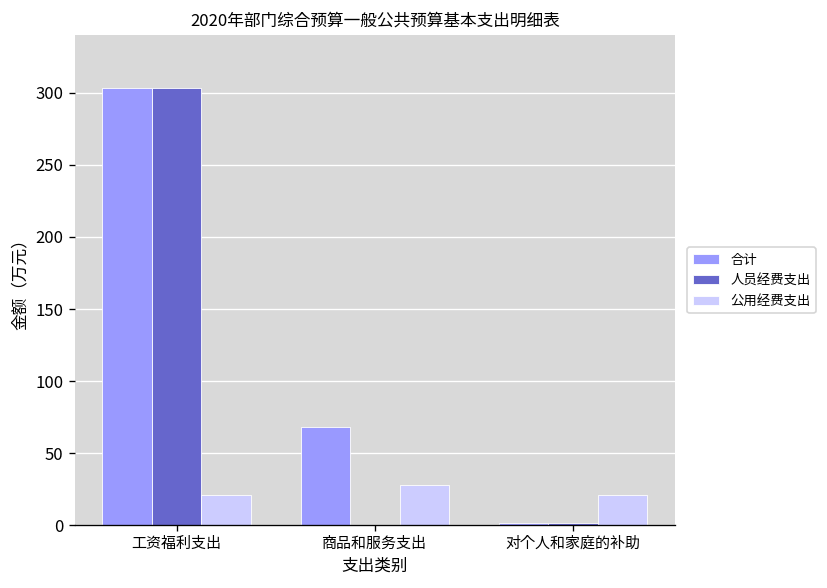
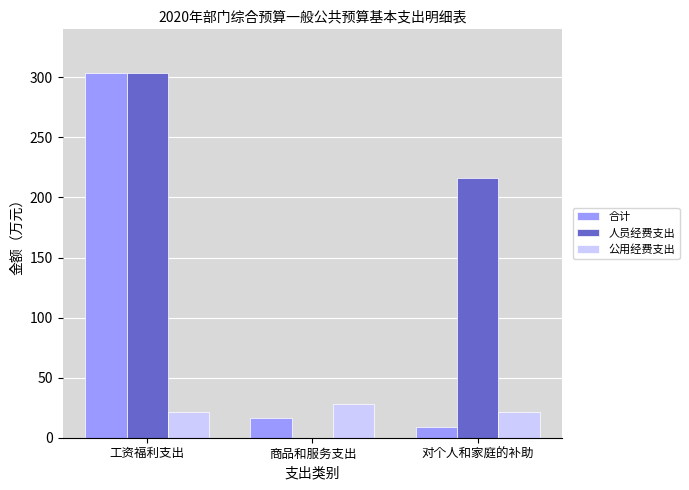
合计, 商品和服务支出: 68 -> 16
合计, 对个人和家庭的补助: 2 -> 9
人员经费支出, 对个人和家庭的补助: 2 -> 216
